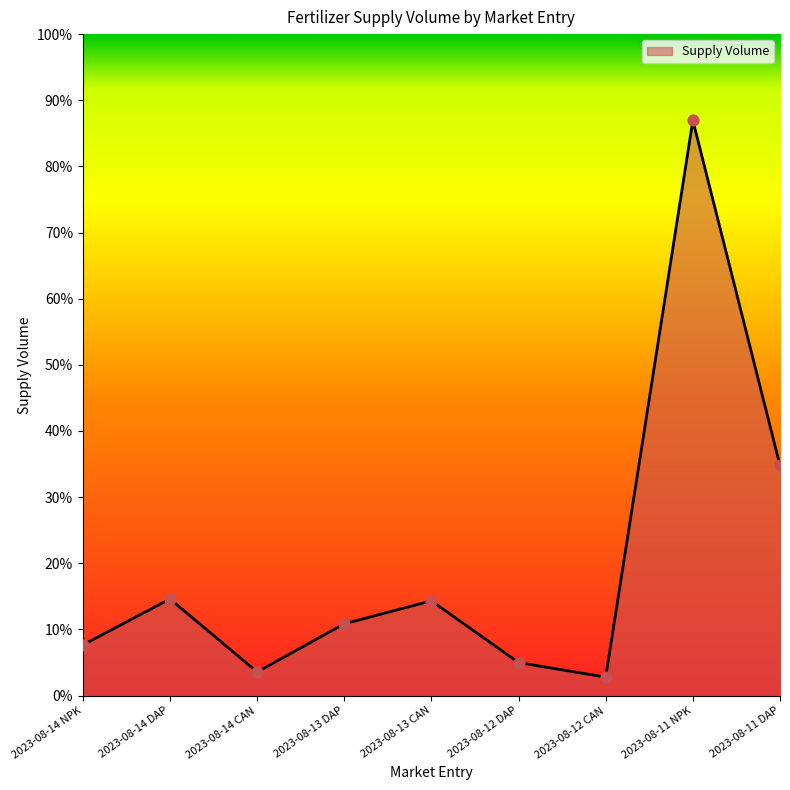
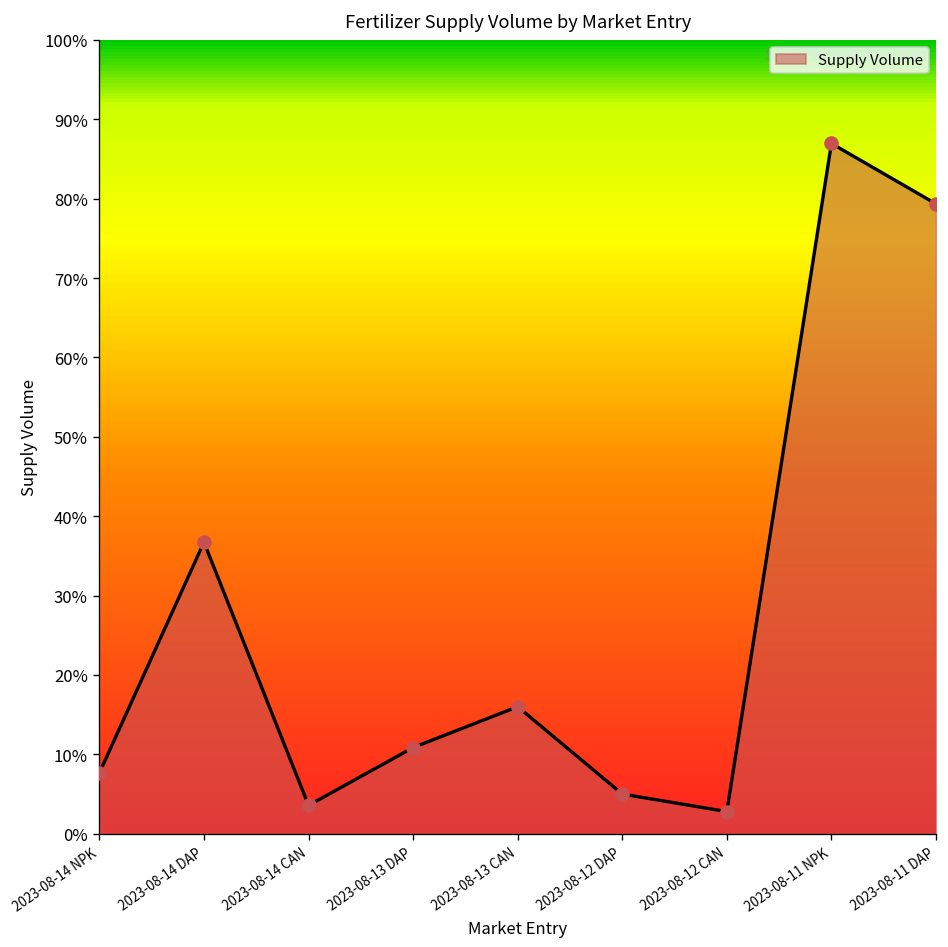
2023-08-14 DAP: 15% -> 37%
2023-08-13 CAN: 14% -> 16%
2023-08-11 DAP: 35% -> 79%
